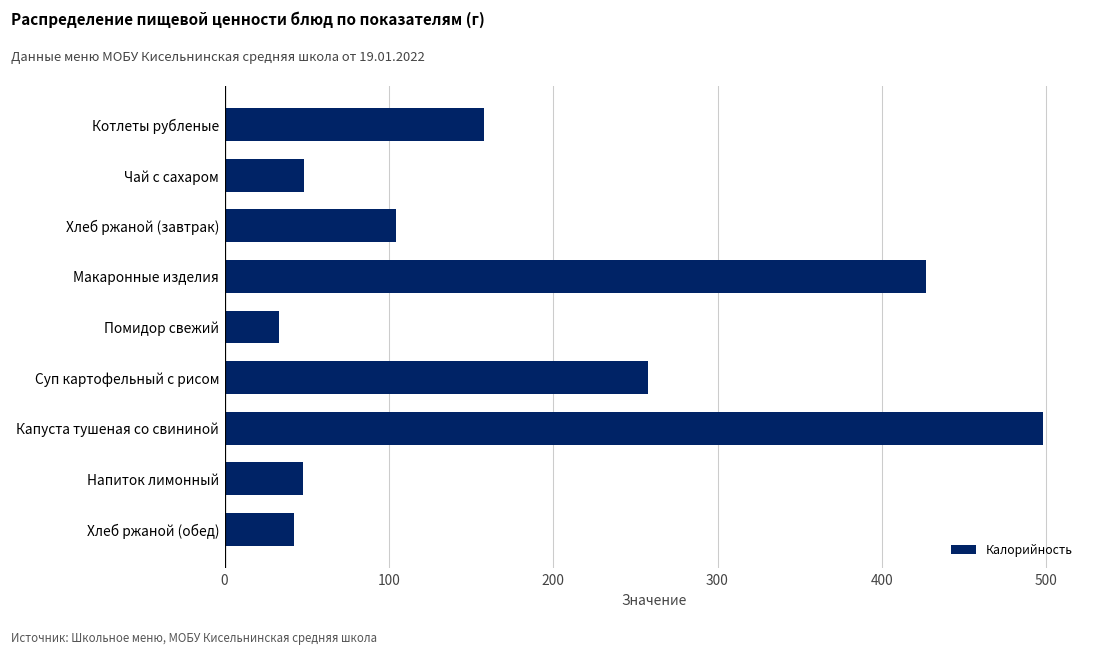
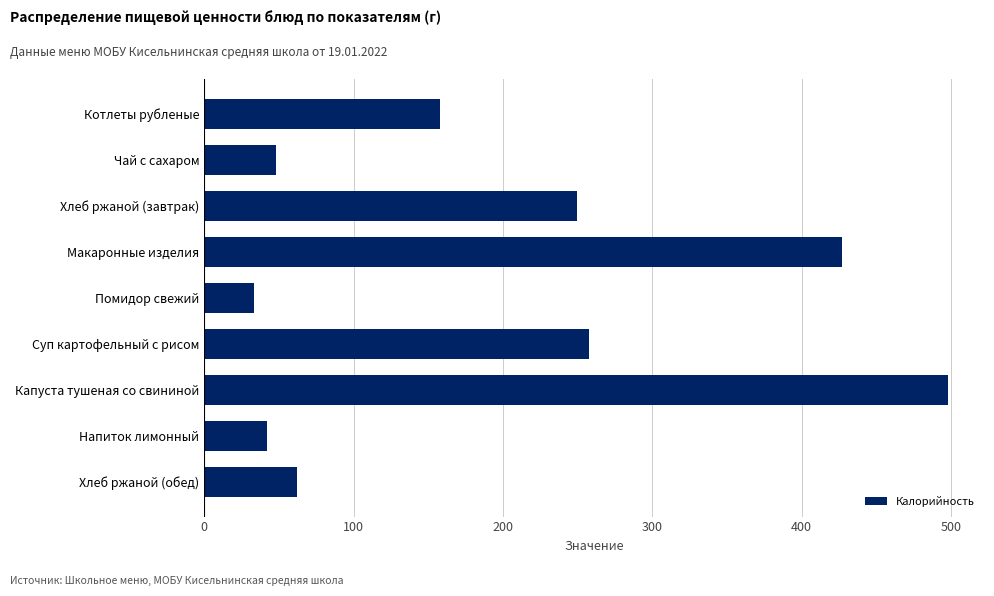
Хлеб ржаной (завтрак): 104 -> 250
Напиток лимонный: 48 -> 42
Хлеб ржаной (обед): 42 -> 62
